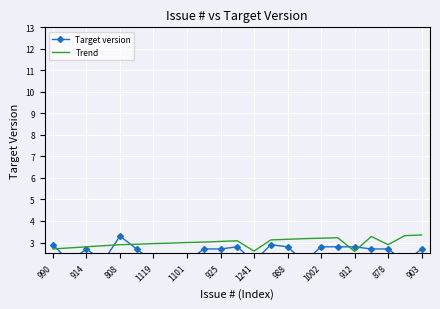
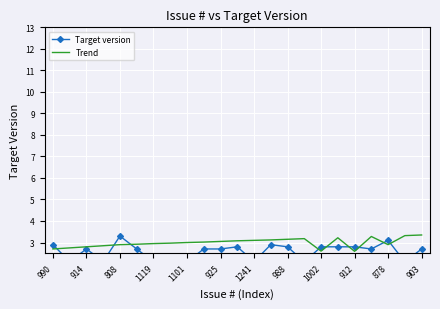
Trend, 1241: 2.6 -> 3.1
Trend, 1002: 3.2 -> 2.6
Target version, 878: 2.7 -> 3.1
